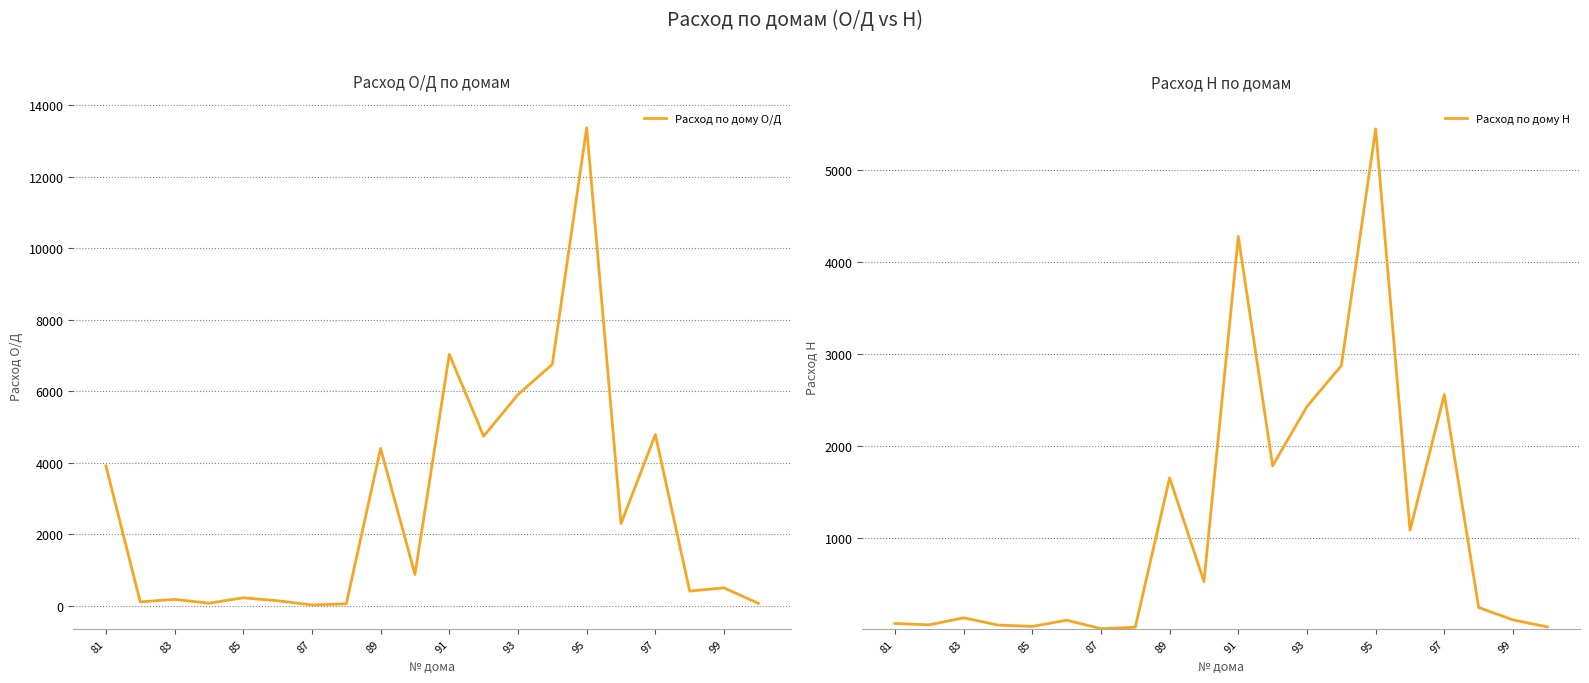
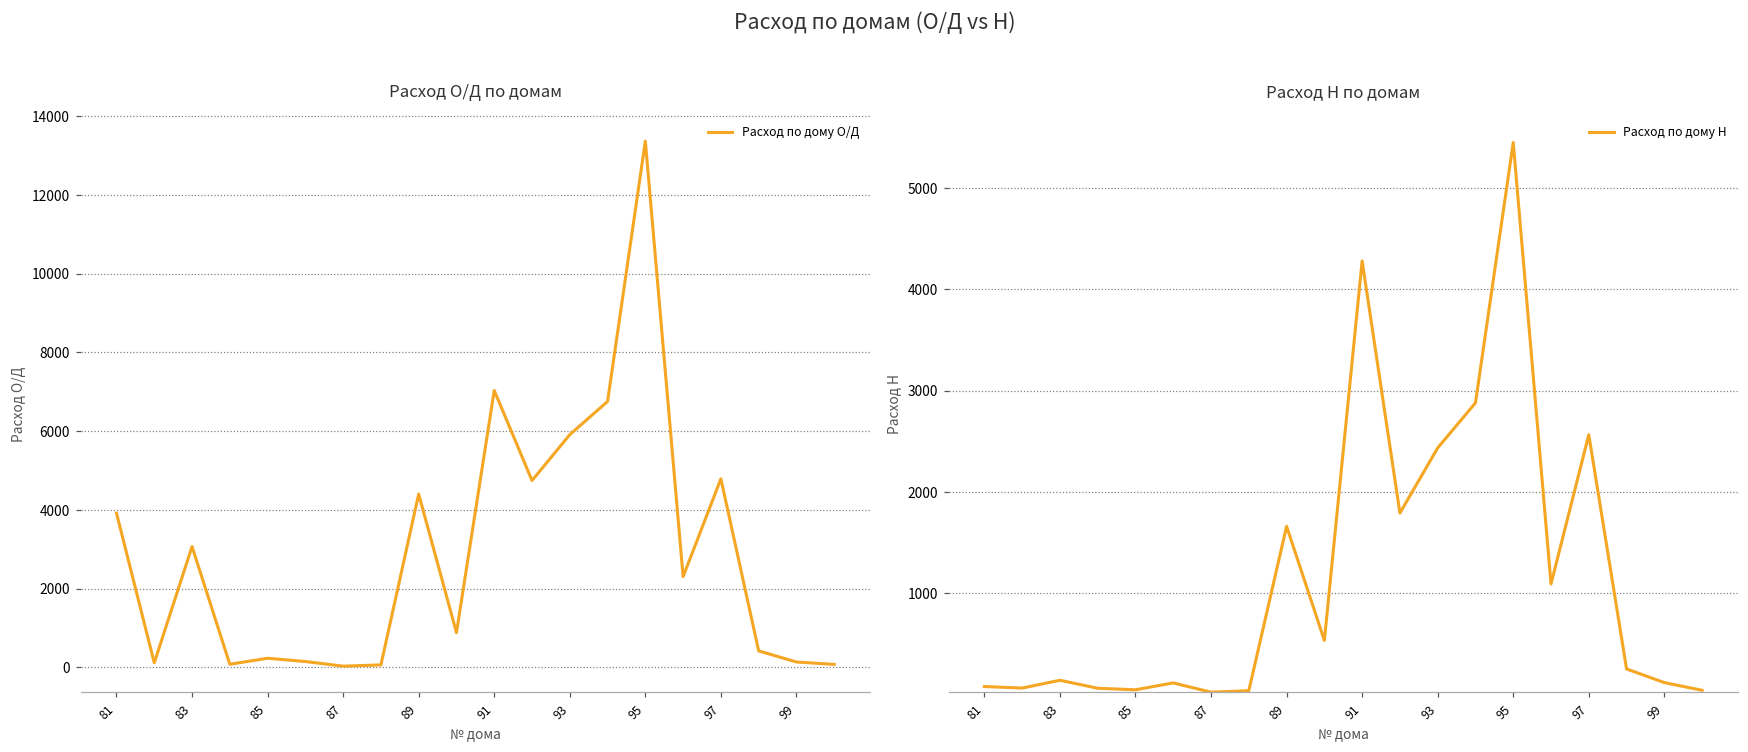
Расход О/Д по домам, 83: 200 -> 3100
Расход О/Д по домам, 99: 500 -> 100
